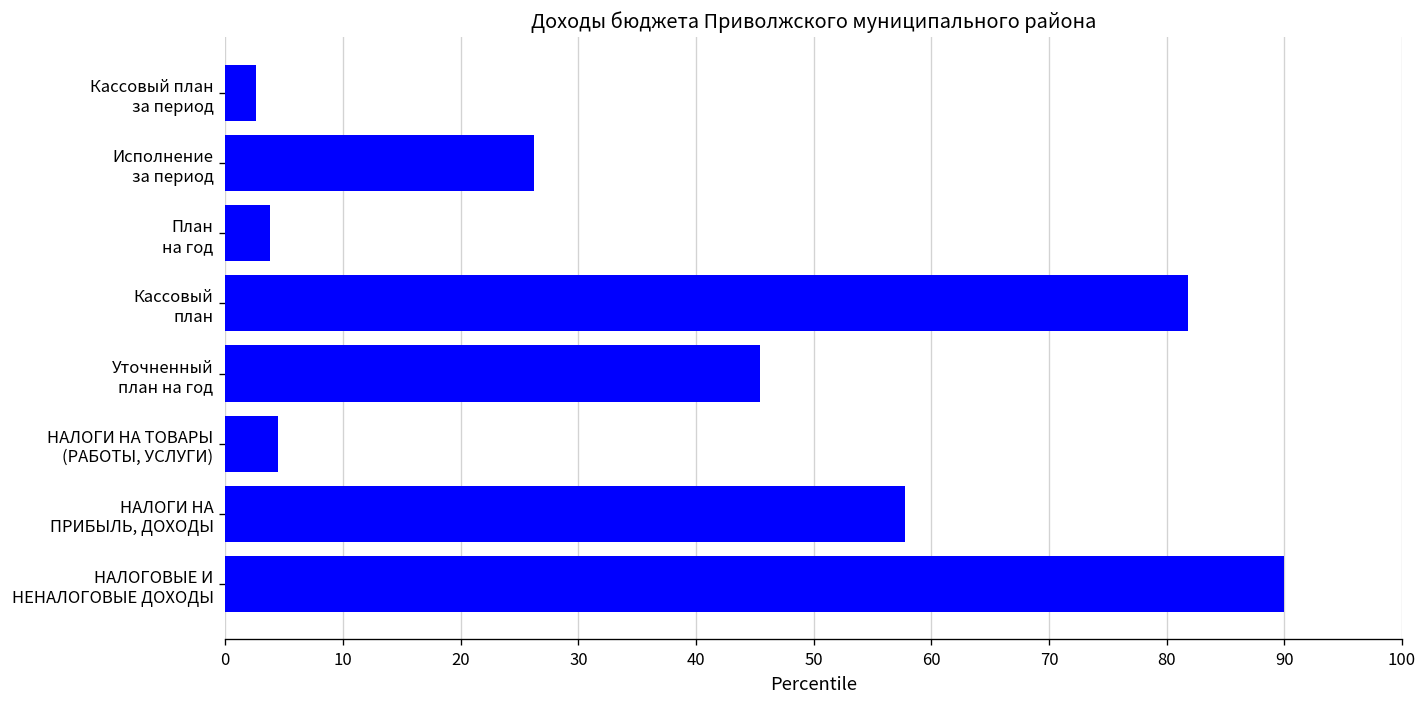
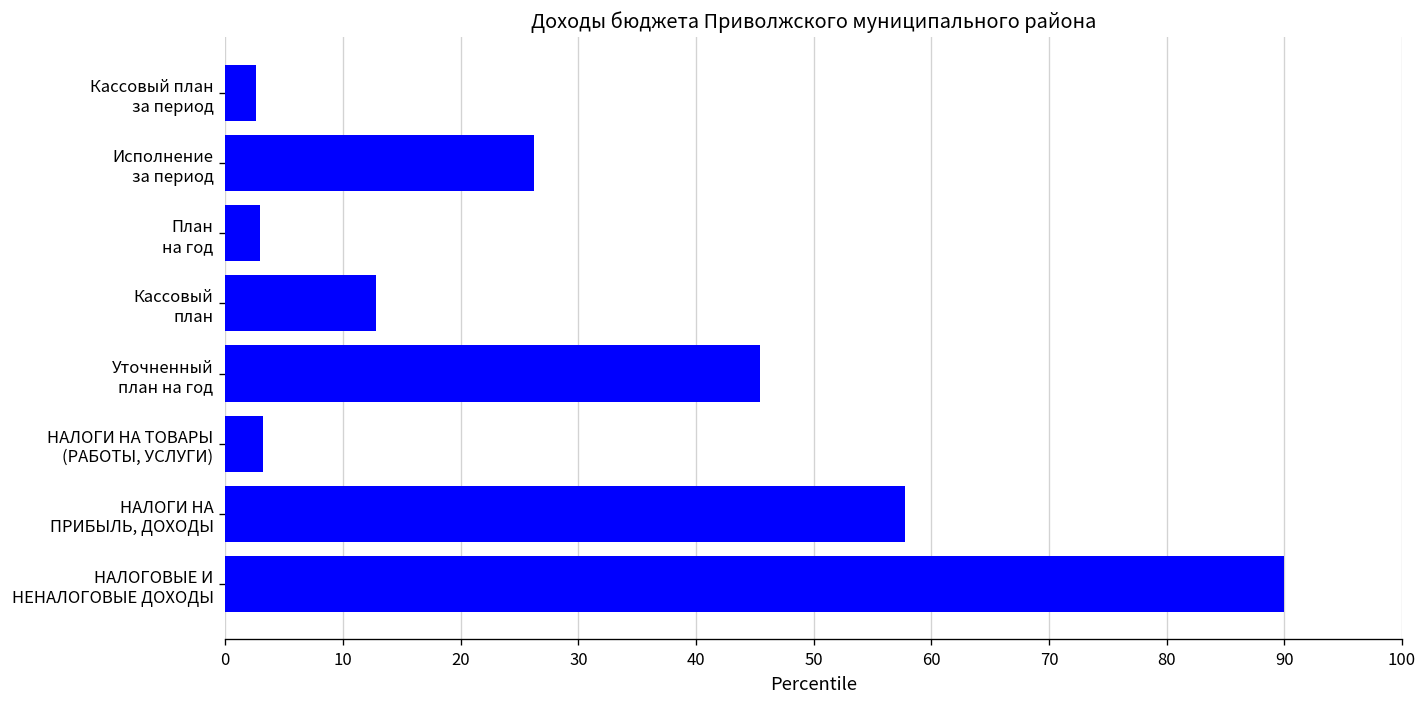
План на год: 4 -> 3
Кассовый план: 82 -> 13
НАЛОГИ НА ТОВАРЫ (РАБОТЫ, УСЛУГИ): 4 -> 3
